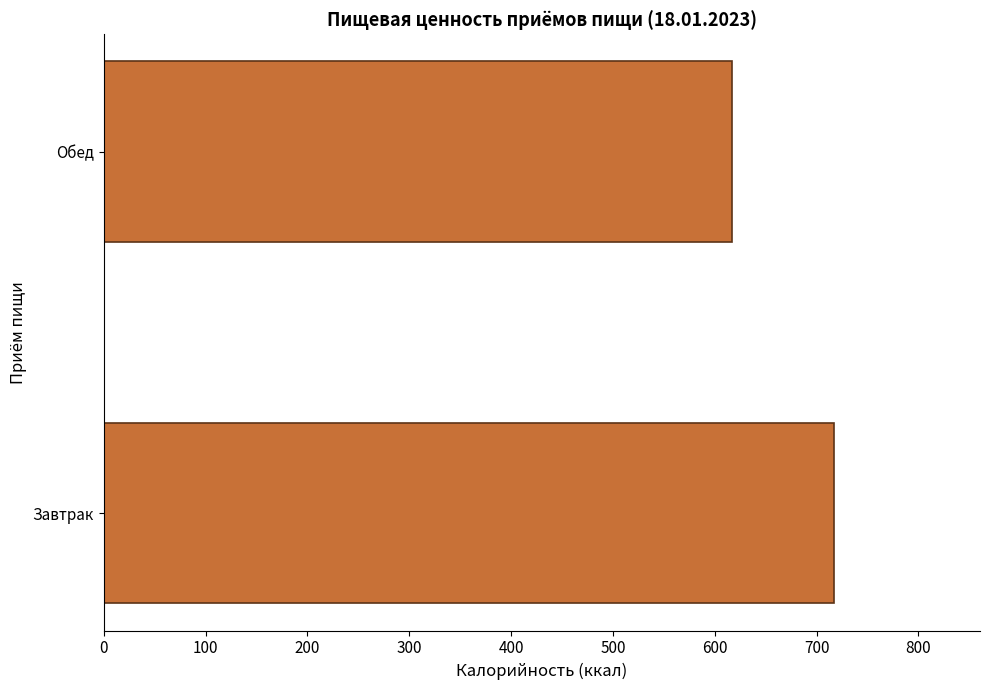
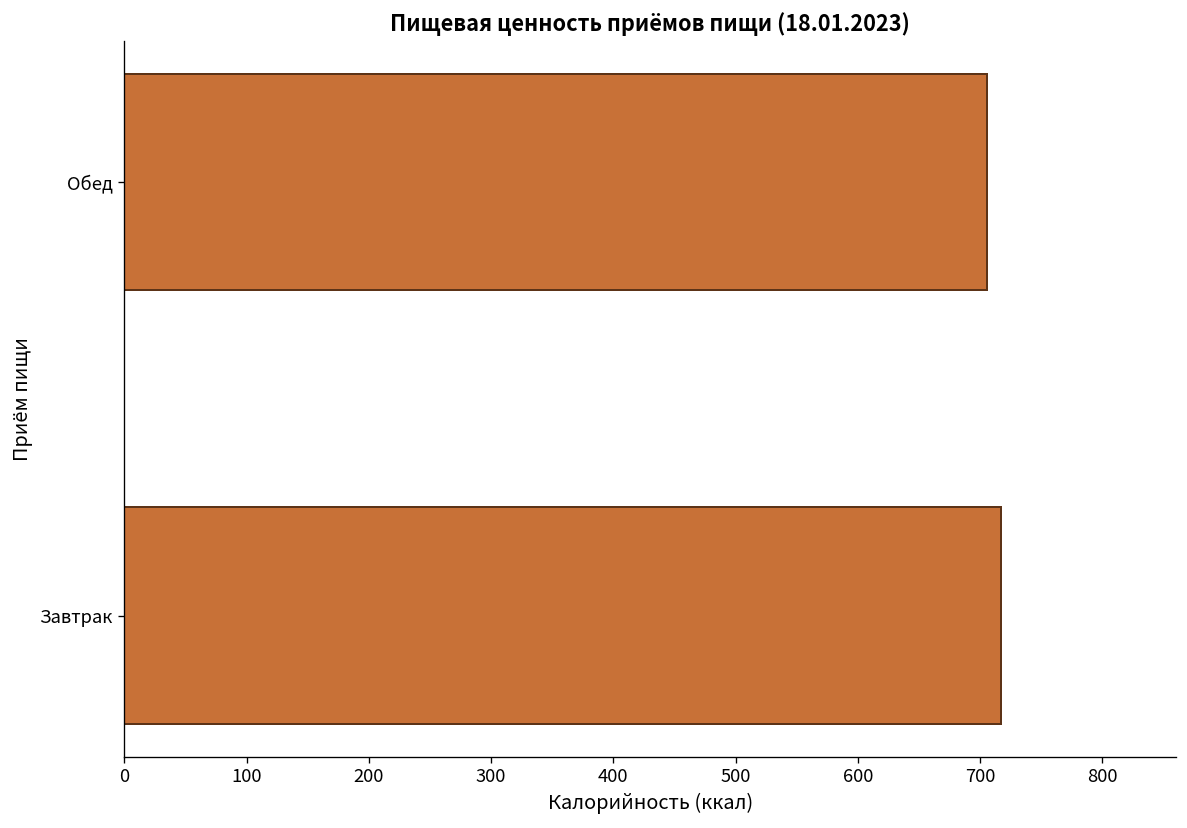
Обед: 617 -> 706
